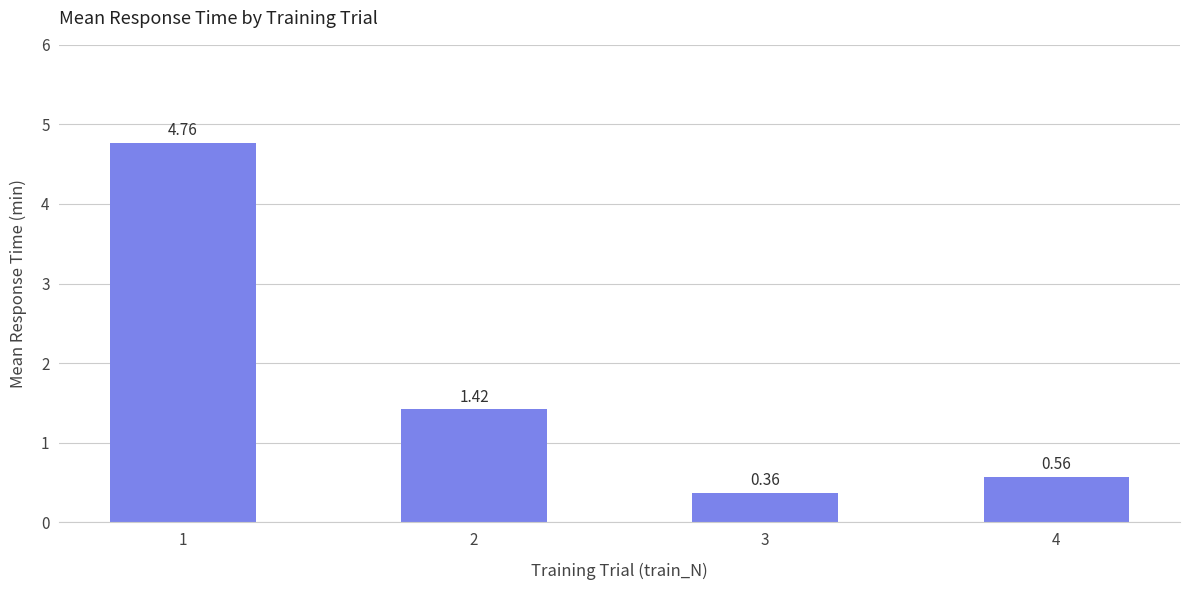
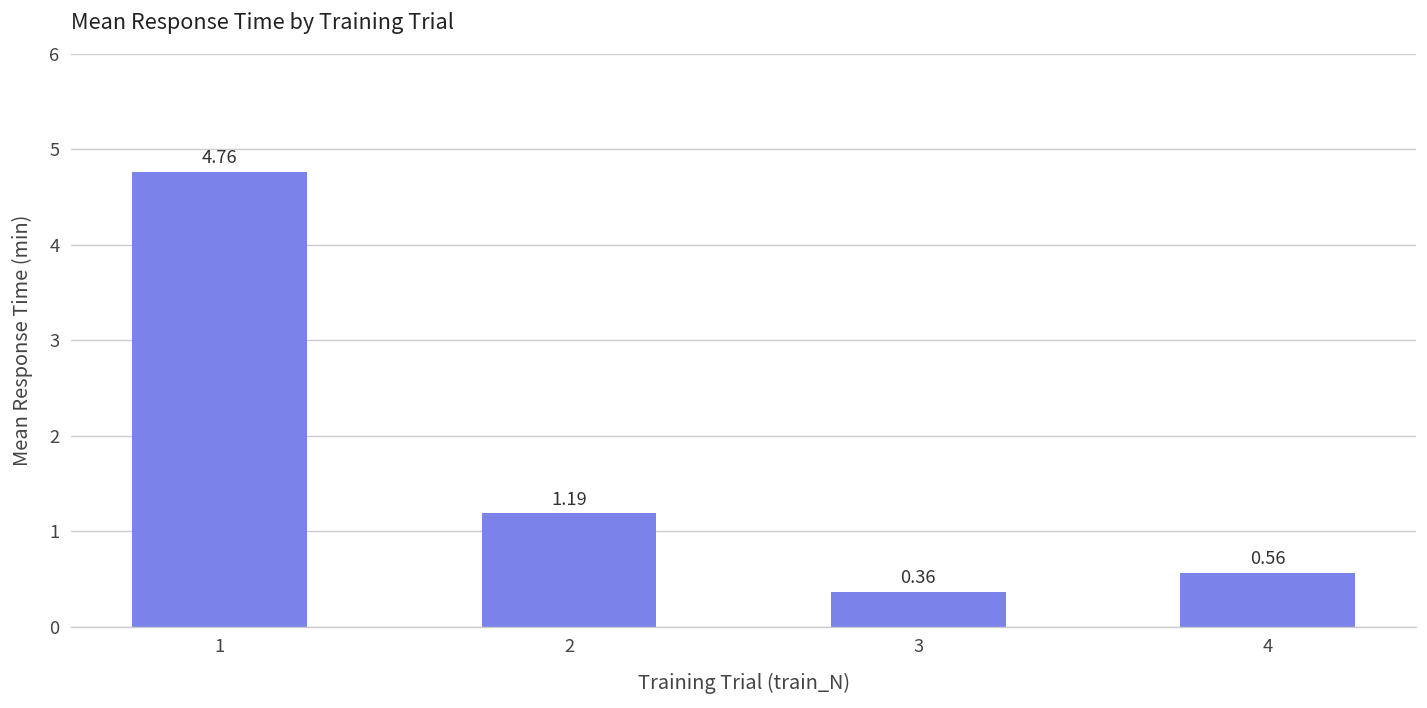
2: 1.42 -> 1.19
